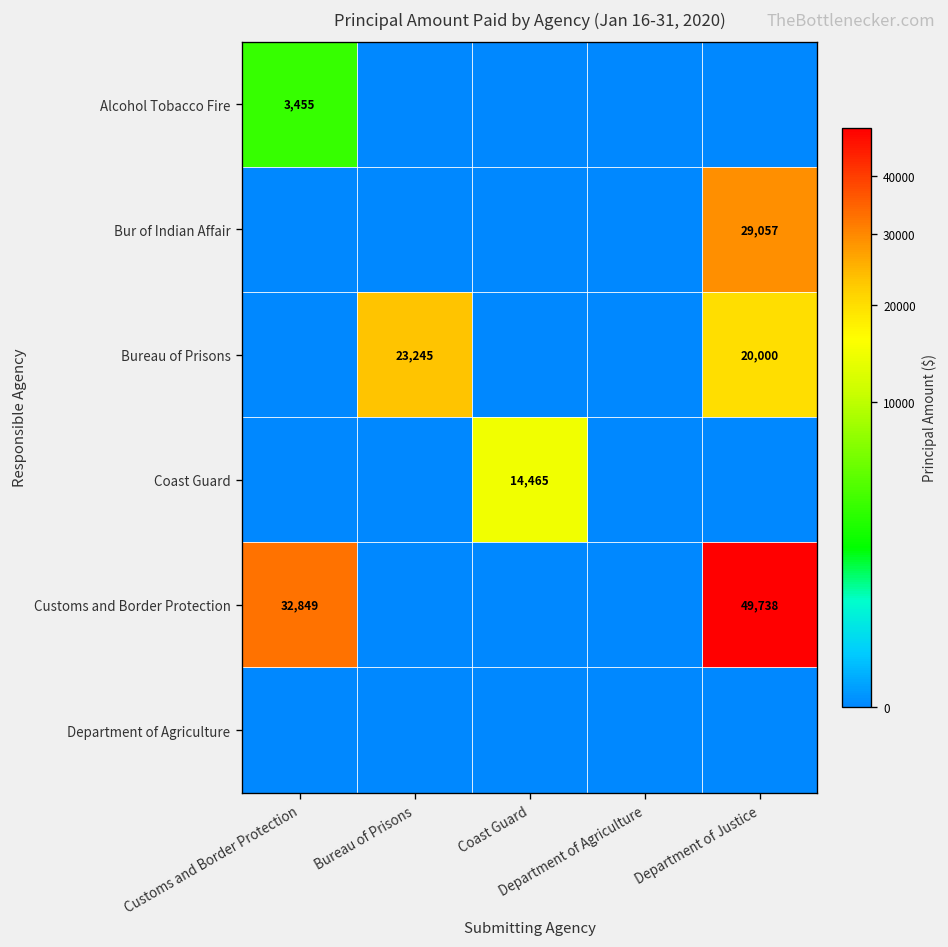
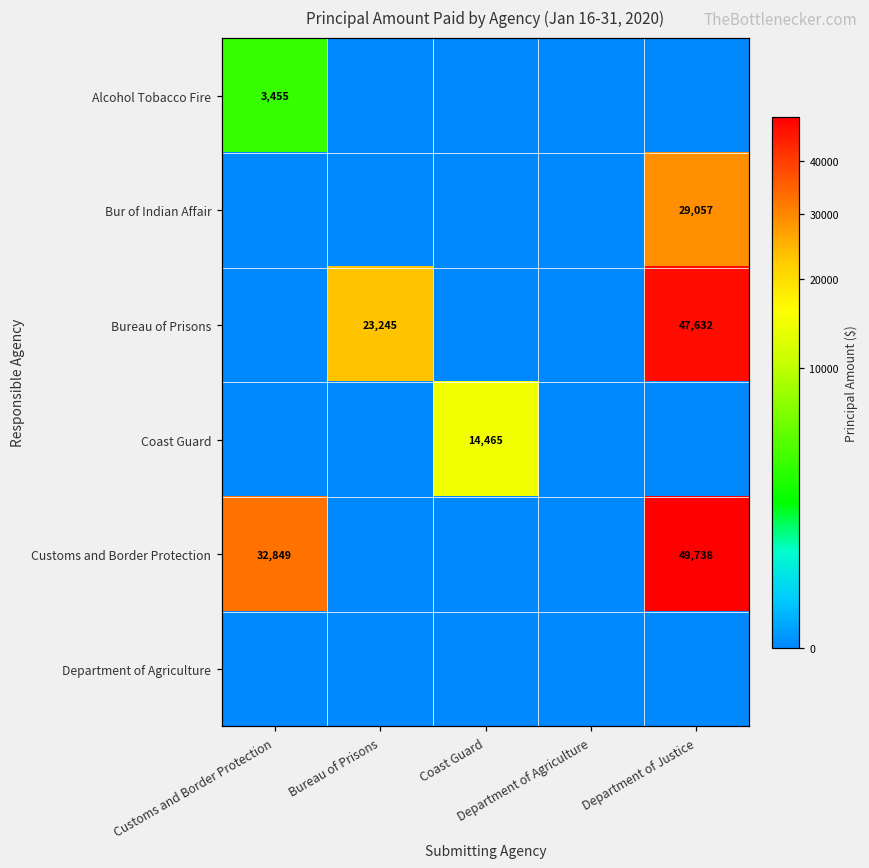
Bureau of Prisons, Department of Justice: 20,000 -> 47,632
